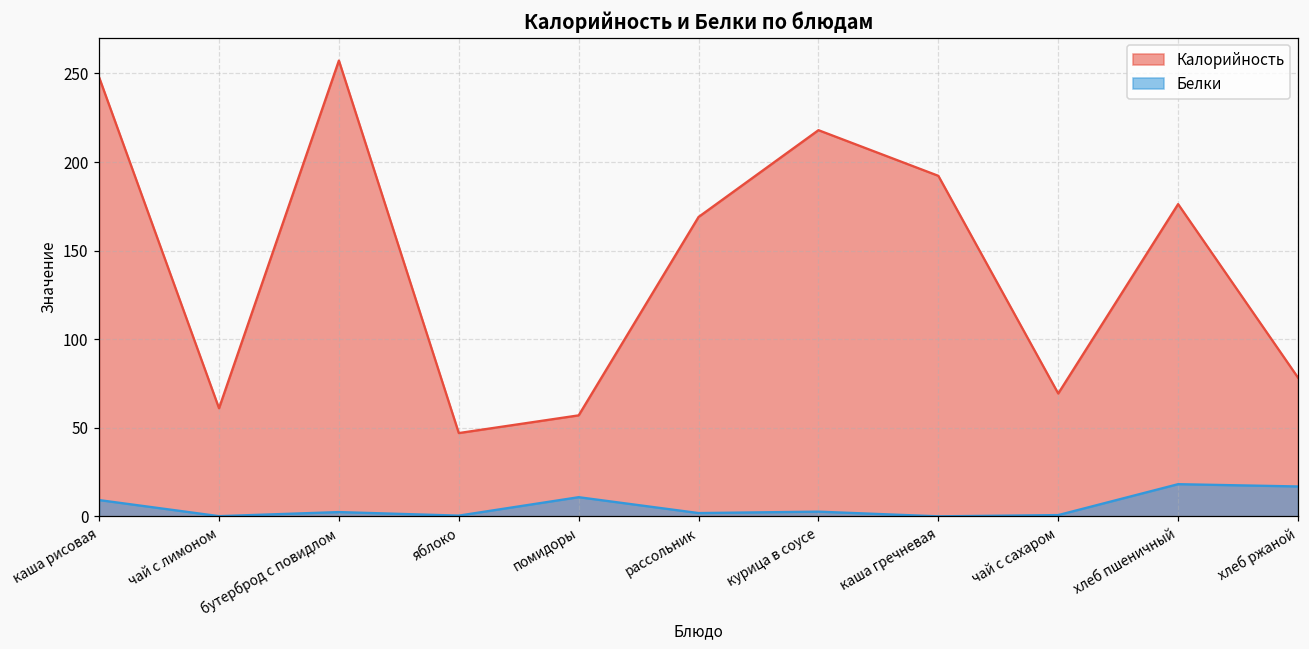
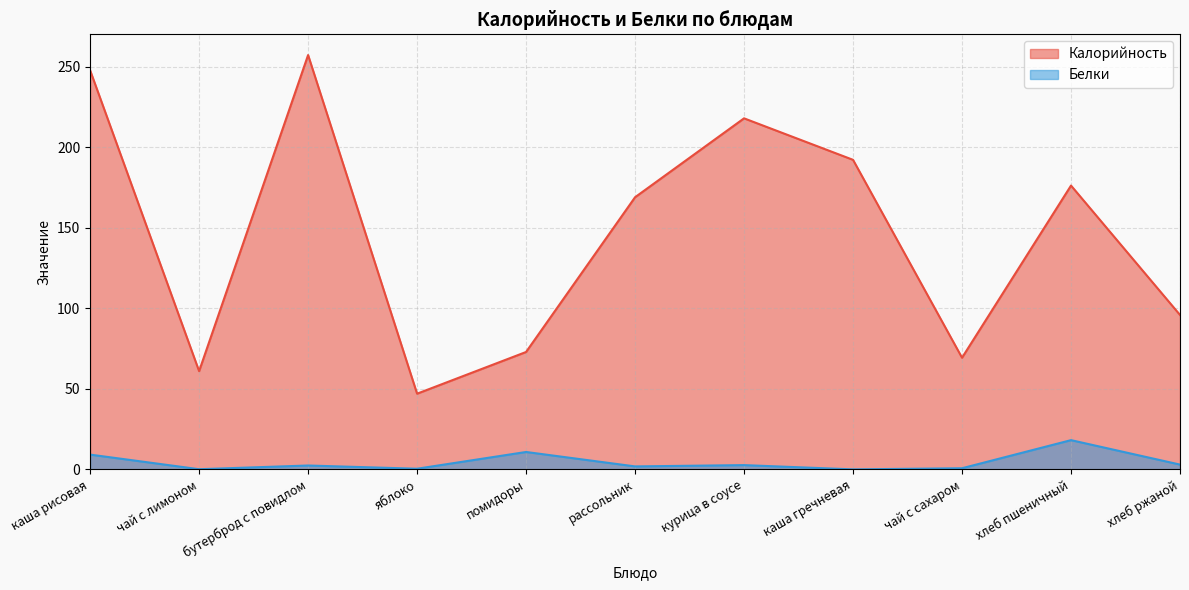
Калорийность, помидоры: 57 -> 73
Калорийность, хлеб ржаной: 78 -> 96
Белки, хлеб ржаной: 17 -> 3
